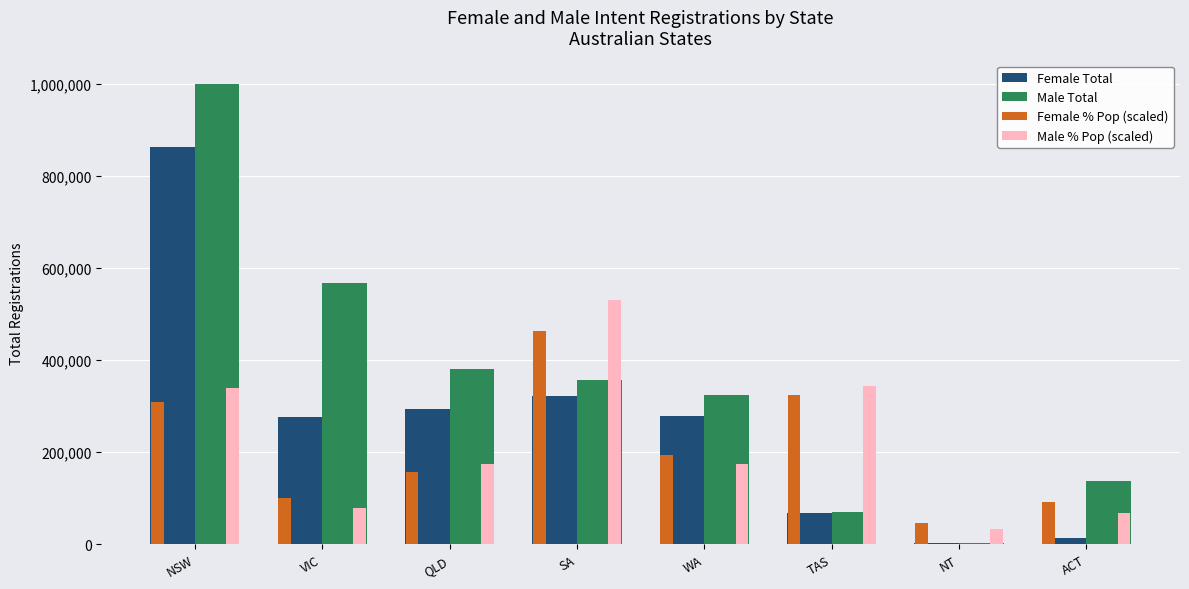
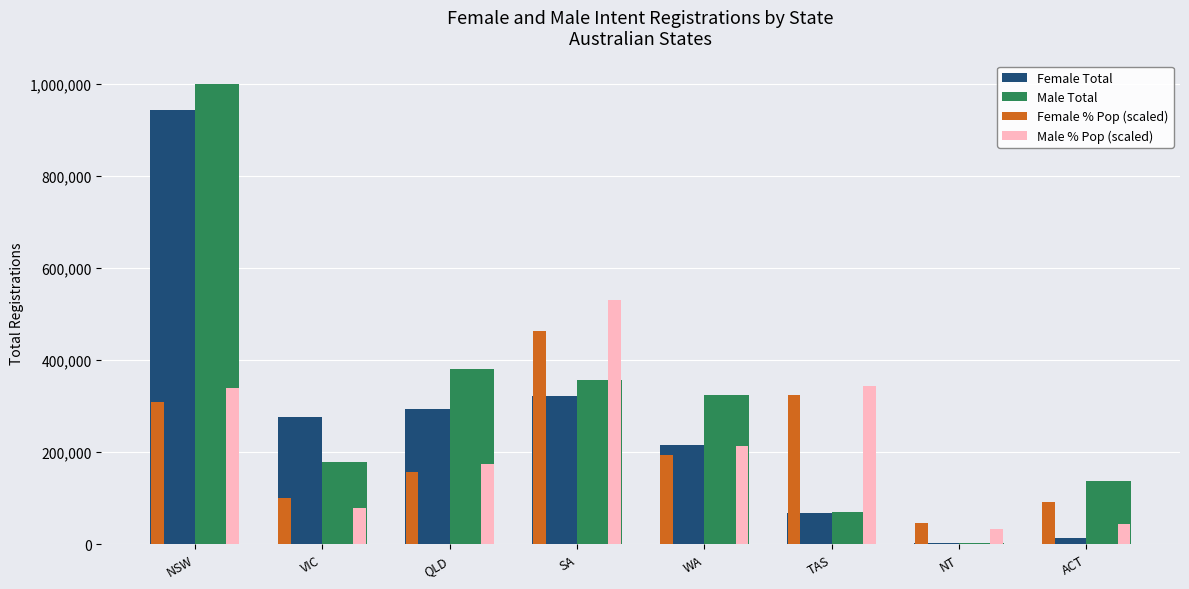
Female Total, NSW: 860,000 -> 940,000
Male Total, VIC: 570,000 -> 180,000
Female Total, WA: 280,000 -> 220,000
Male % Pop (scaled), WA: 170,000 -> 210,000
Male % Pop (scaled), ACT: 70,000 -> 40,000
